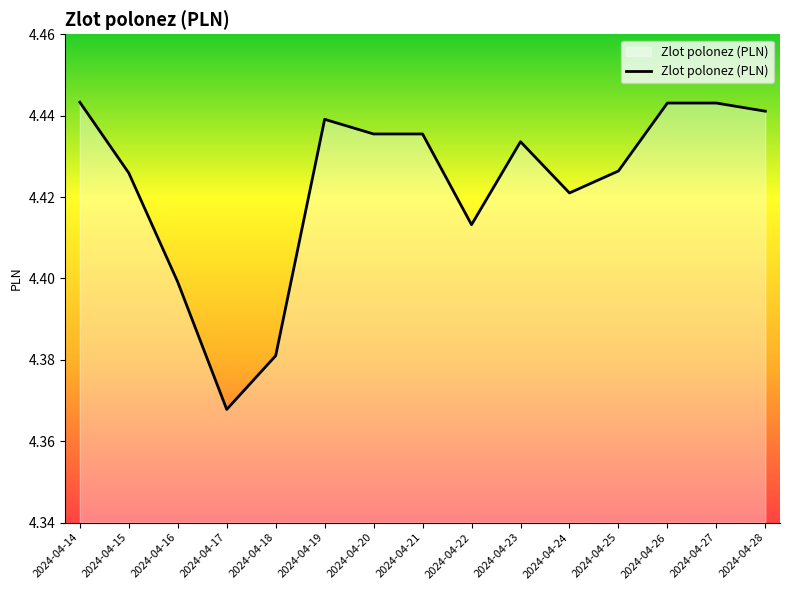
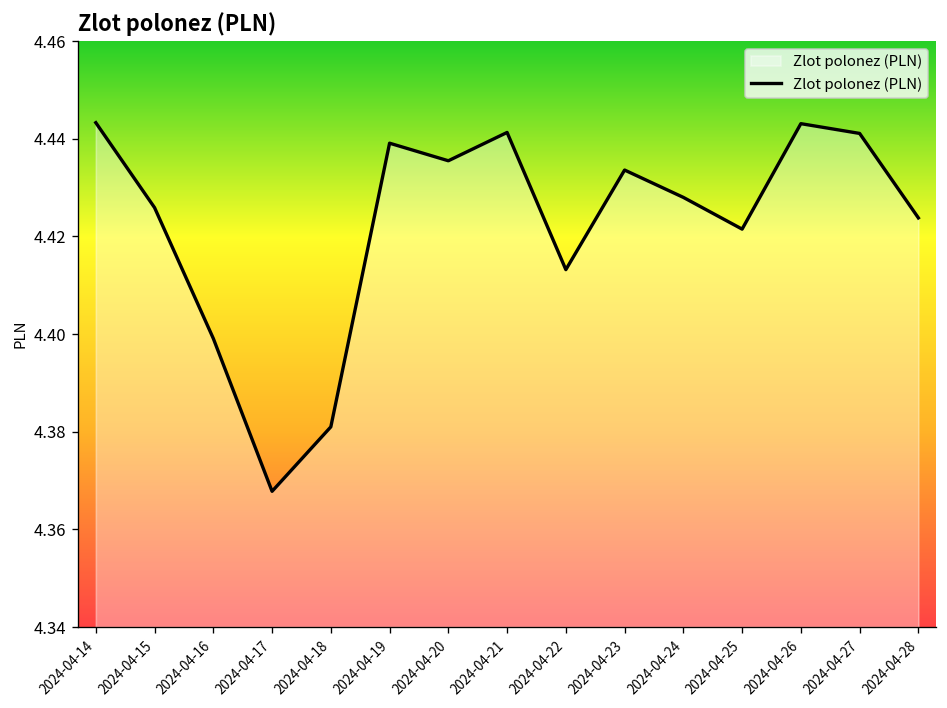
2024-04-21: 4.436 -> 4.441
2024-04-24: 4.421 -> 4.428
2024-04-25: 4.426 -> 4.422
2024-04-27: 4.443 -> 4.441
2024-04-28: 4.441 -> 4.424
